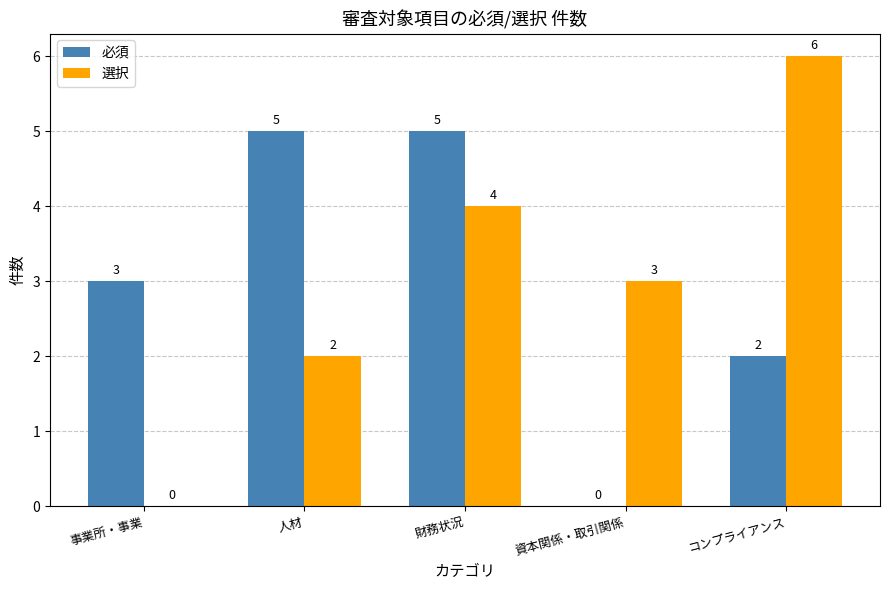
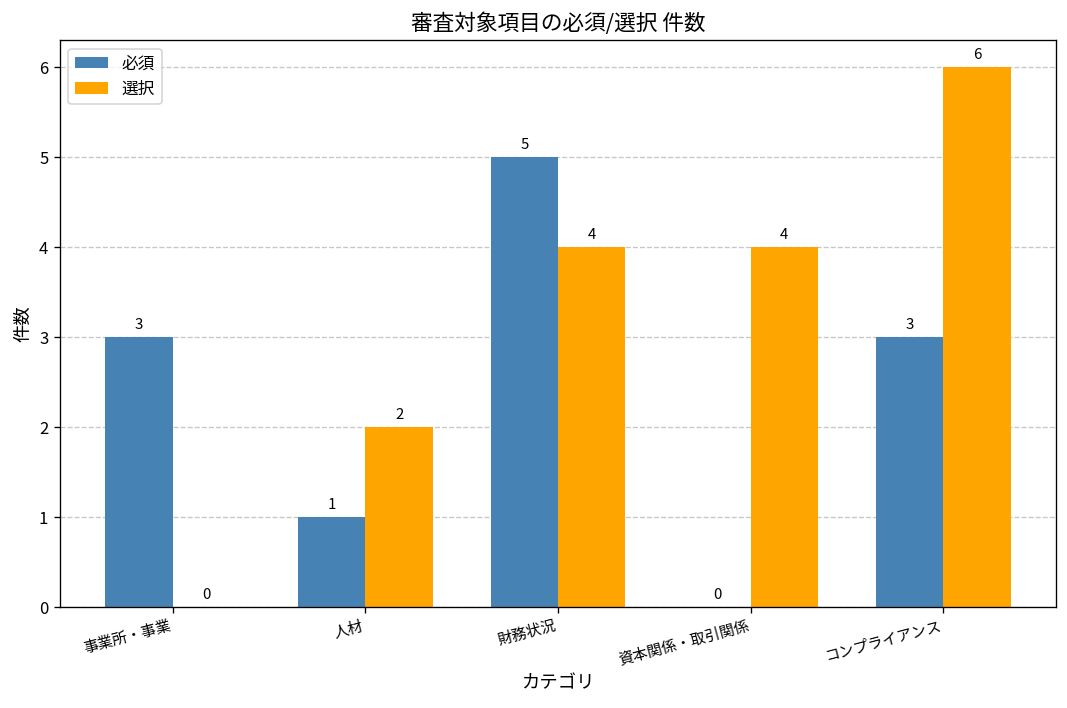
必須, 人材: 5 -> 1
選択, 資本関係・取引関係: 3 -> 4
必須, コンプライアンス: 2 -> 3
